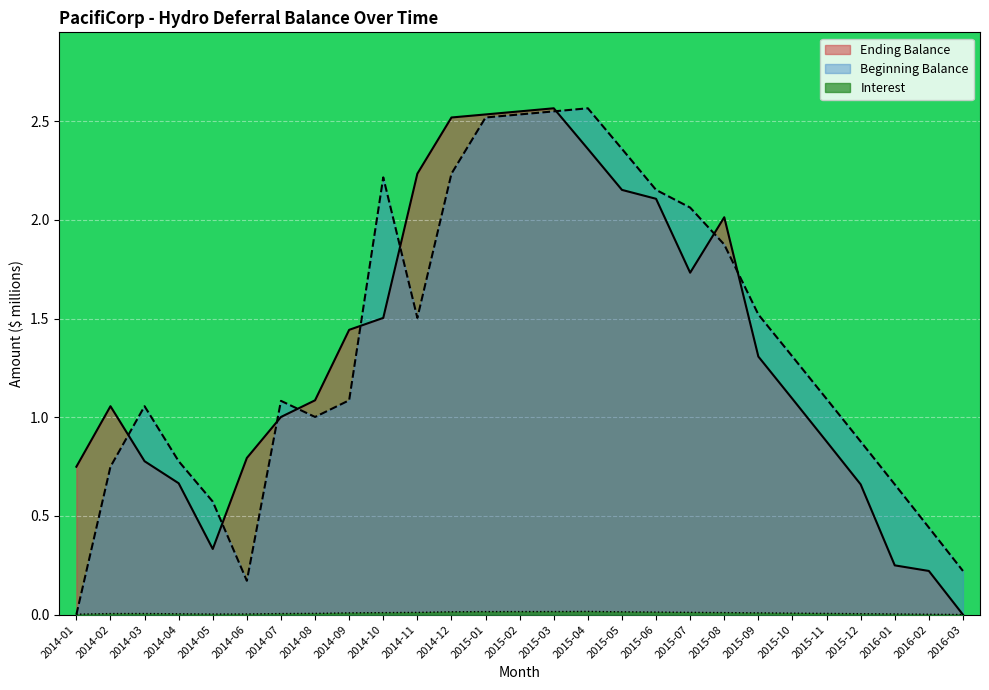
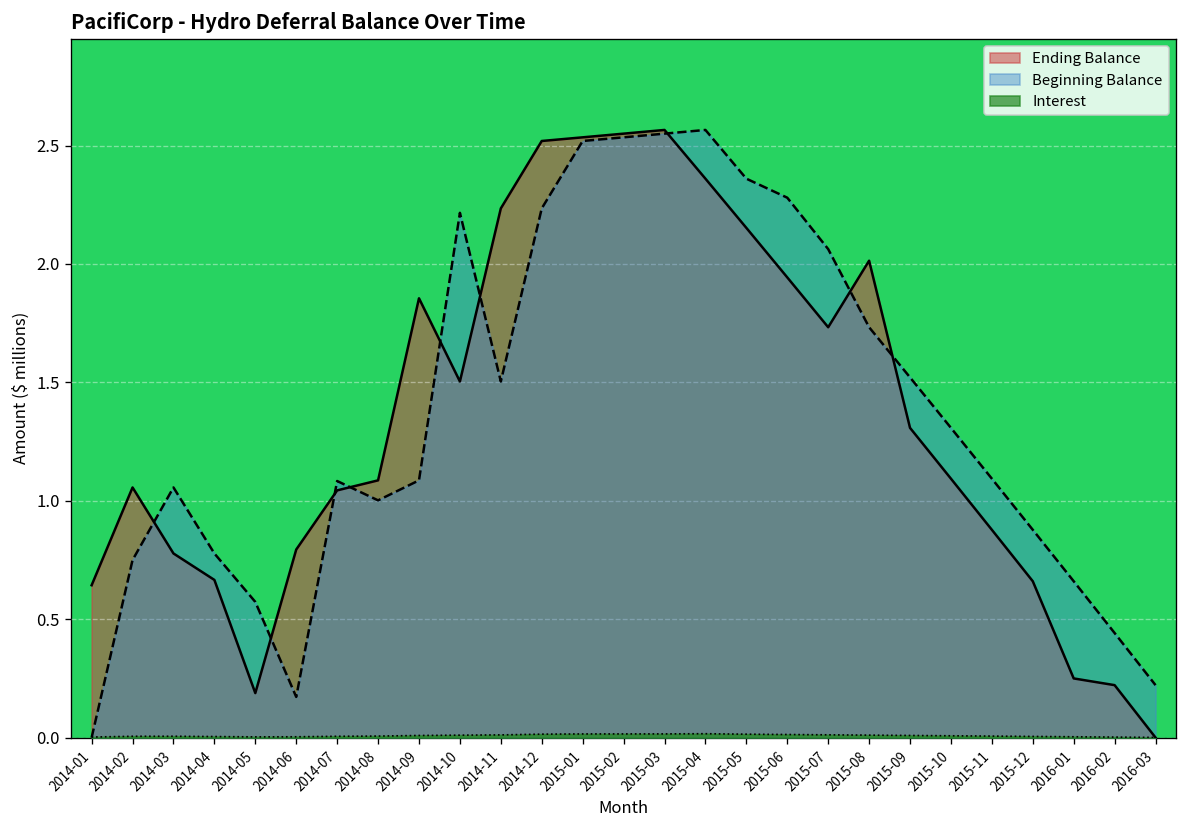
Ending Balance, 2014-01: 0.75 -> 0.64
Ending Balance, 2014-05: 0.33 -> 0.19
Ending Balance, 2014-07: 1.00 -> 1.04
Ending Balance, 2014-09: 1.44 -> 1.86
Ending Balance, 2015-06: 2.11 -> 1.94
Beginning Balance, 2015-06: 2.15 -> 2.28
Beginning Balance, 2015-08: 1.88 -> 1.73
